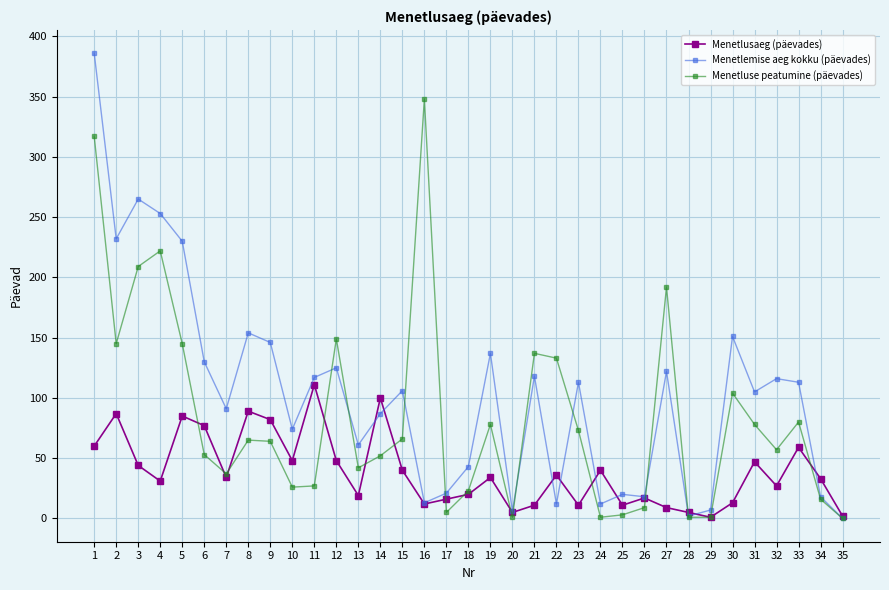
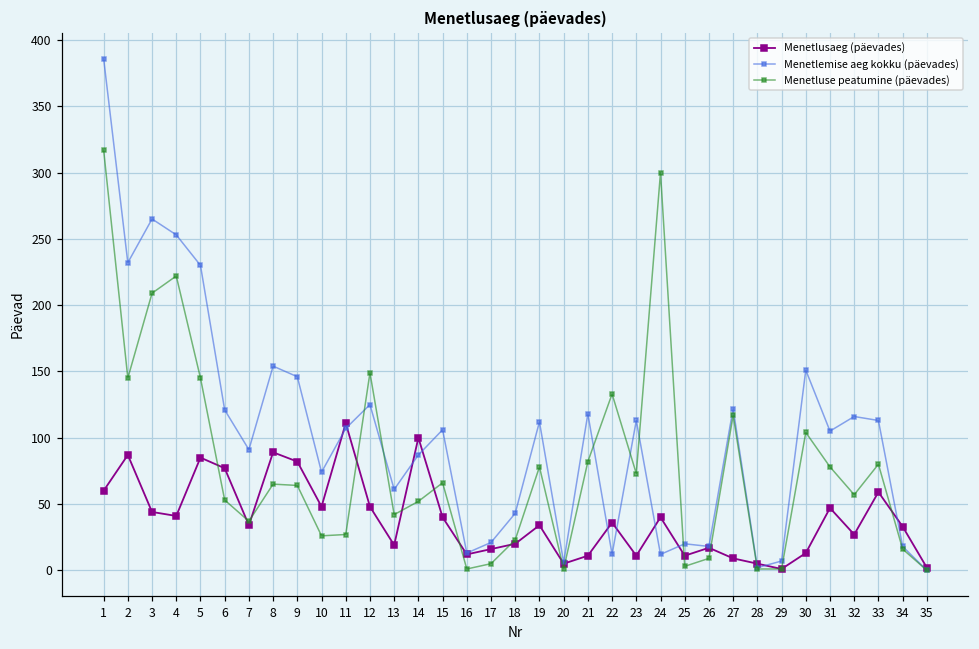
Menetlusaeg (päevades), 4: 31 -> 41
Menetlemise aeg kokku (päevades), 6: 130 -> 121
Menetlemise aeg kokku (päevades), 11: 117 -> 107
Menetluse peatumine (päevades), 16: 348 -> 1
Menetlemise aeg kokku (päevades), 19: 137 -> 112
Menetluse peatumine (päevades), 21: 137 -> 82
Menetluse peatumine (päevades), 24: 1 -> 300
Menetluse peatumine (päevades), 27: 192 -> 117
